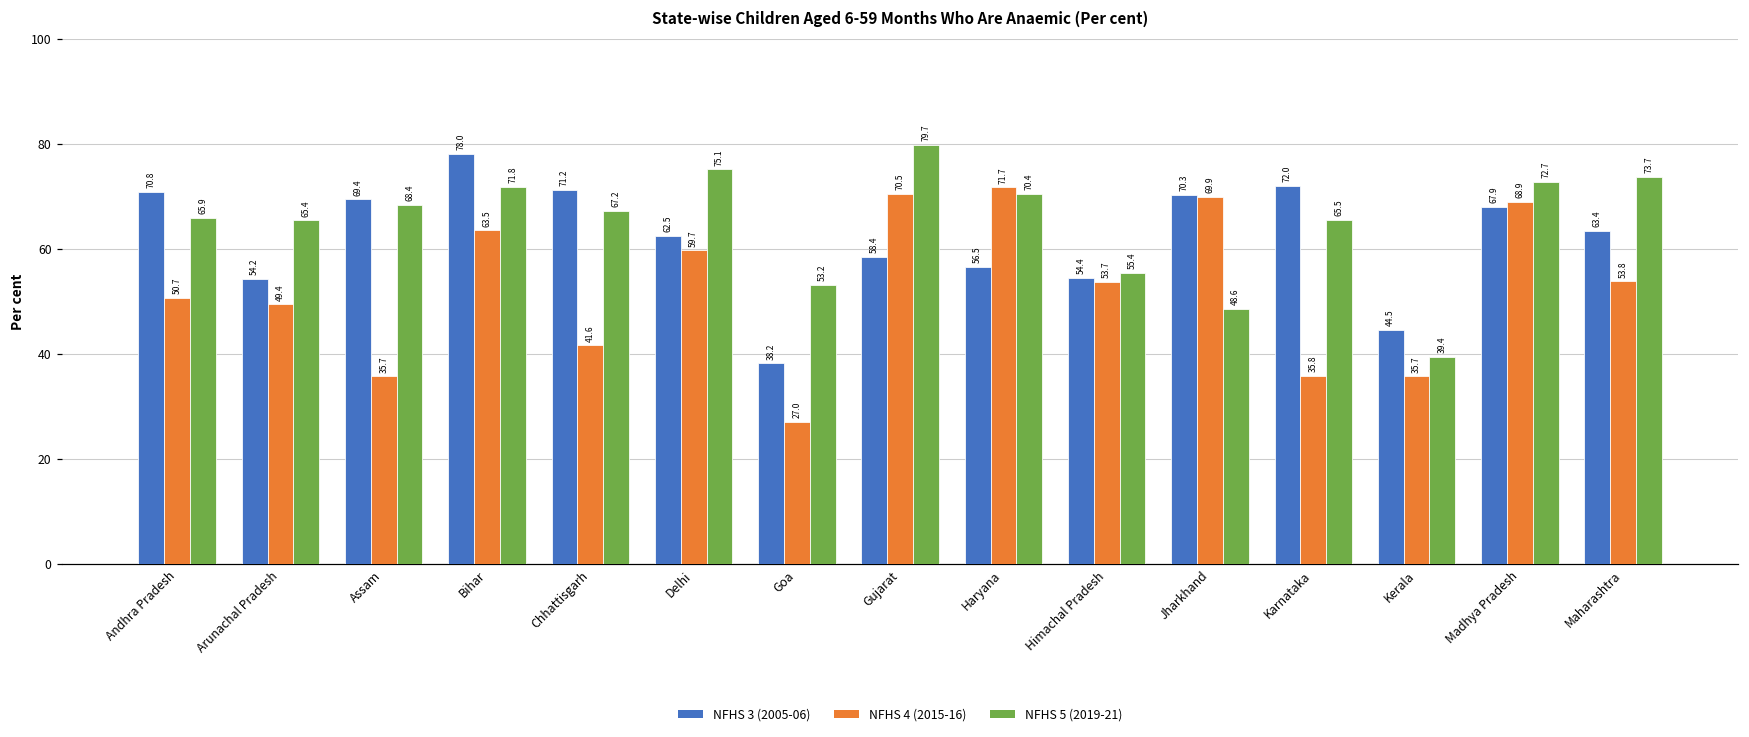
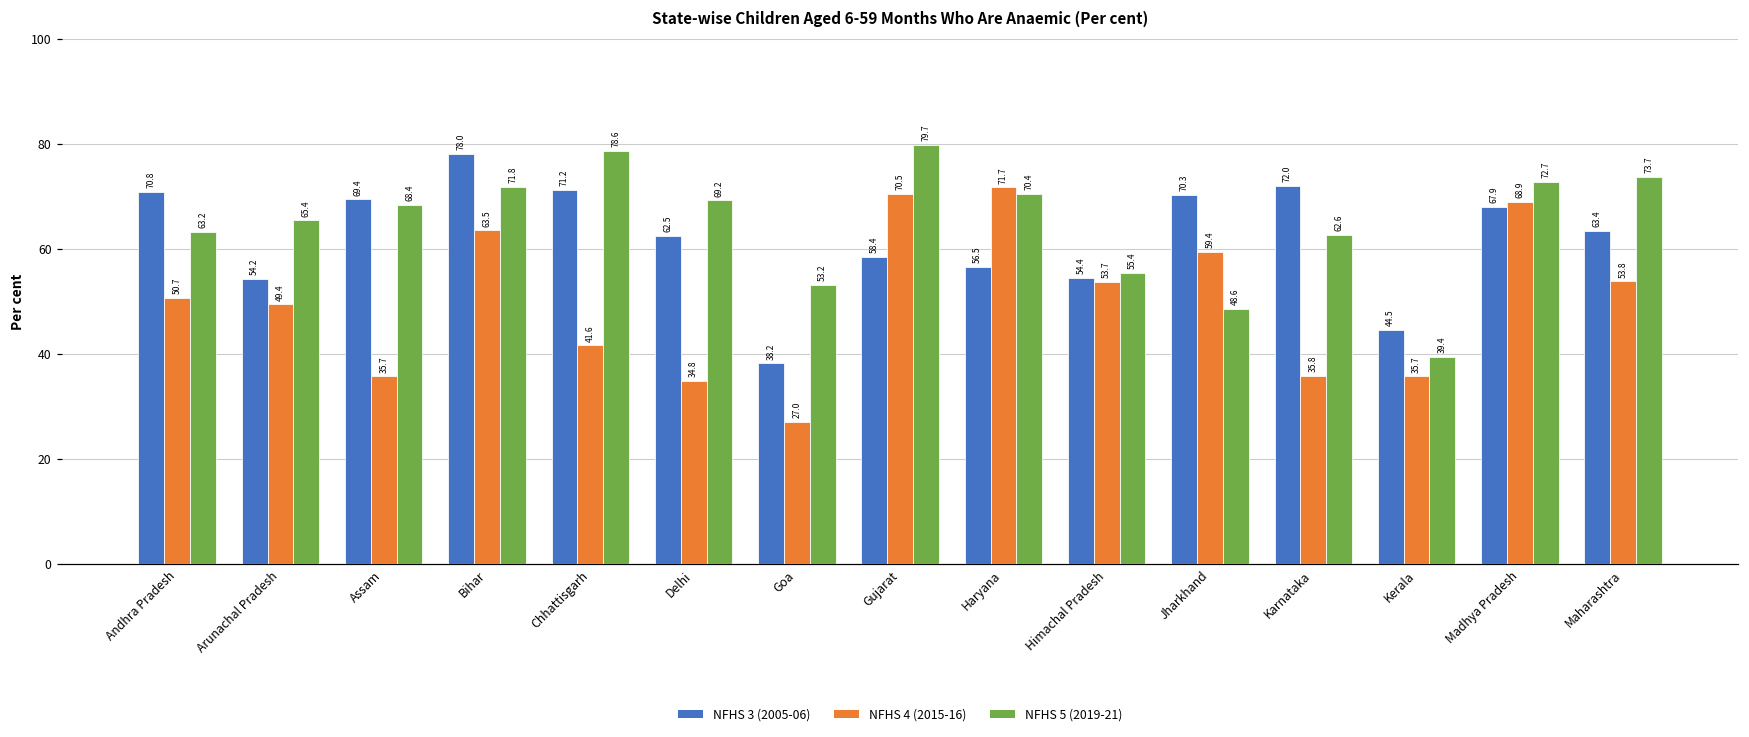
NFHS 5 (2019-21), Andhra Pradesh: 65.9 -> 63.2
NFHS 5 (2019-21), Chhattisgarh: 67.2 -> 78.6
NFHS 4 (2015-16), Delhi: 59.7 -> 34.8
NFHS 5 (2019-21), Delhi: 75.1 -> 69.2
NFHS 4 (2015-16), Jharkhand: 69.9 -> 59.4
NFHS 5 (2019-21), Karnataka: 65.5 -> 62.6
